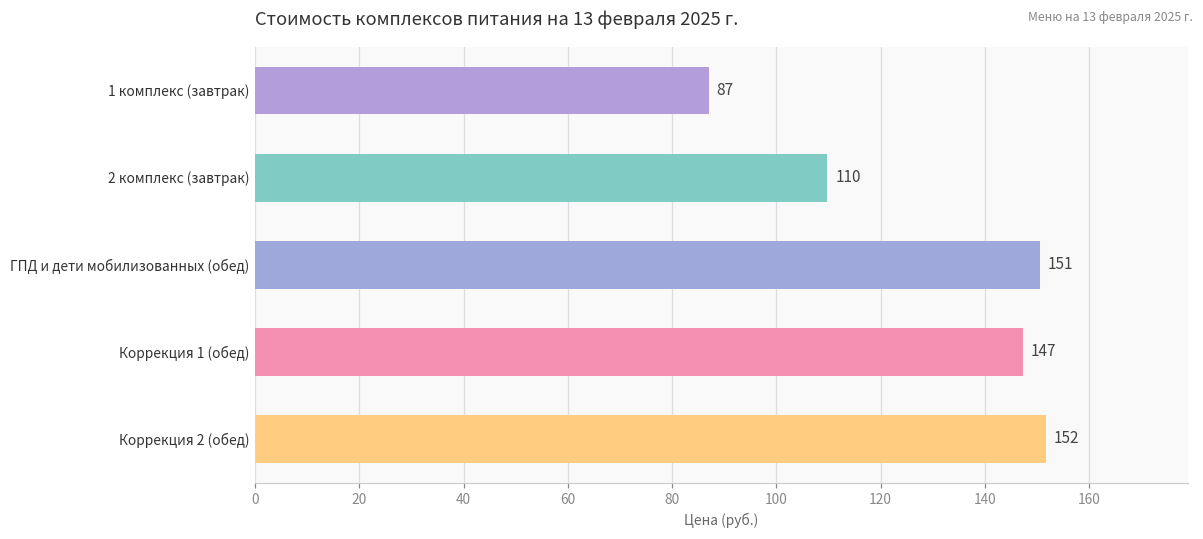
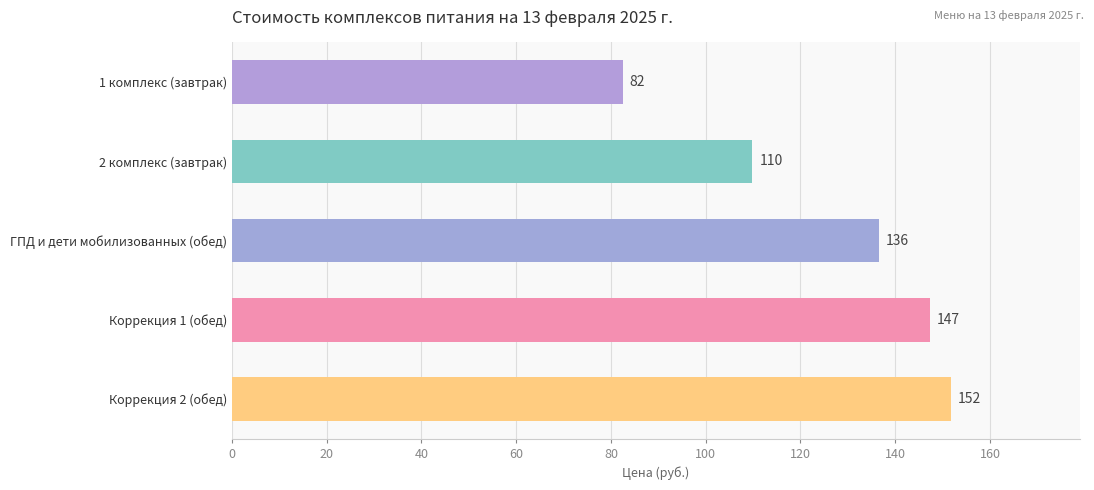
1 комплекс (завтрак): 87 -> 82
ГПД и дети мобилизованных (обед): 151 -> 136
